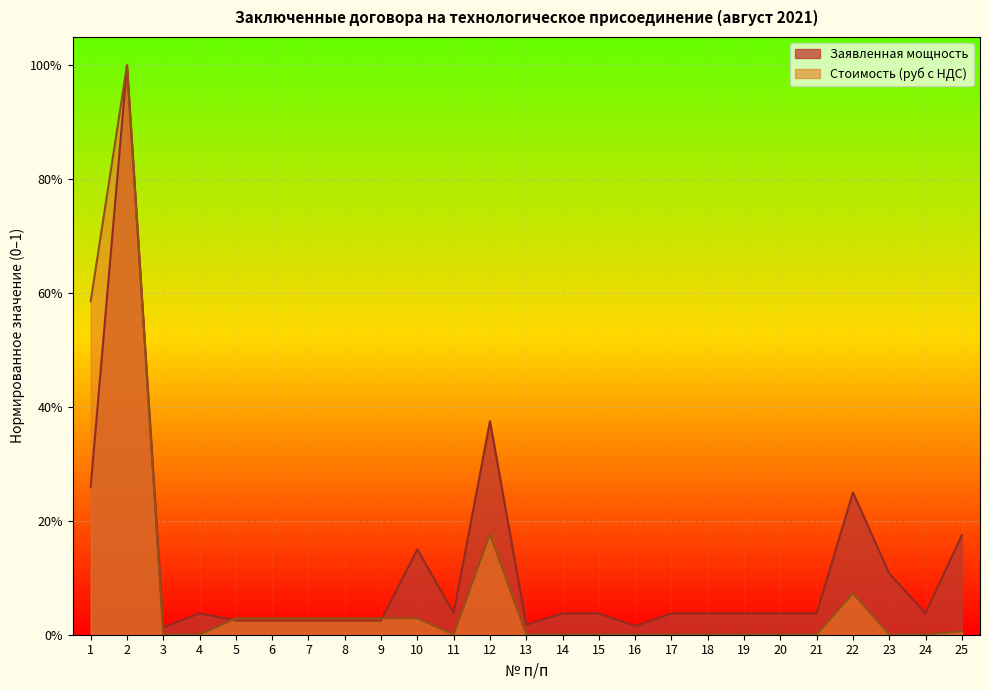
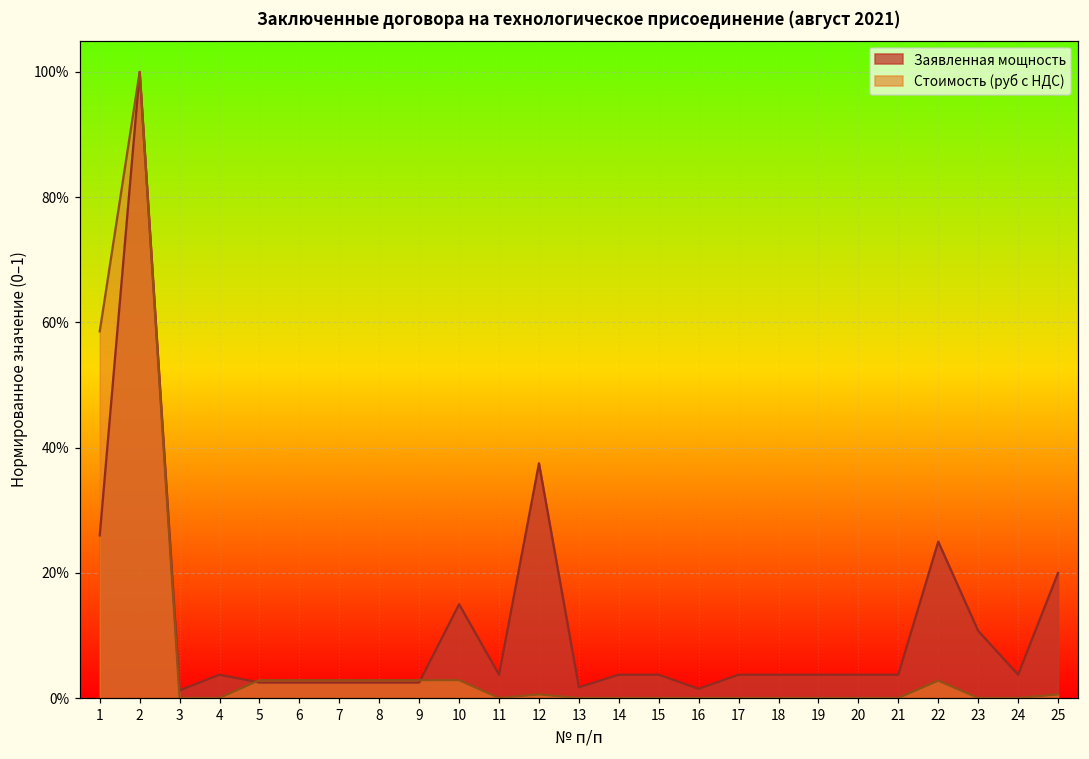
Стоимость (руб с НДС), 12: 18% -> 1%
Стоимость (руб с НДС), 22: 7% -> 3%
Заявленная мощность, 25: 18% -> 20%
